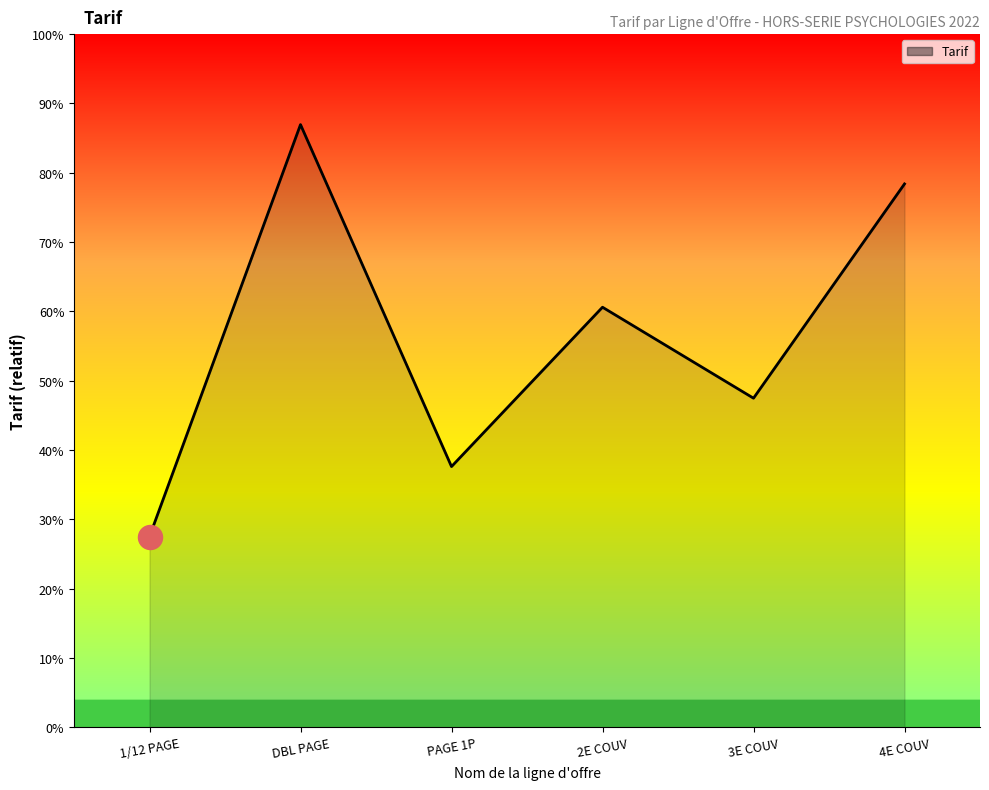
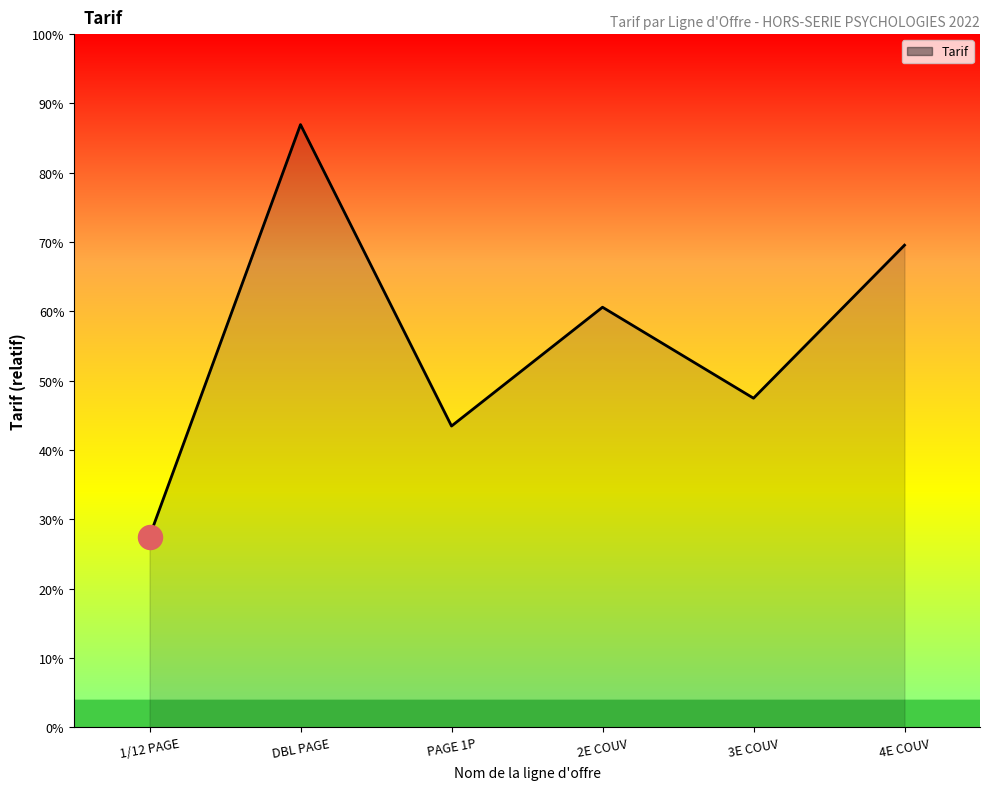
Tarif, PAGE 1P: 38% -> 43%
Tarif, 4E COUV: 78% -> 70%
